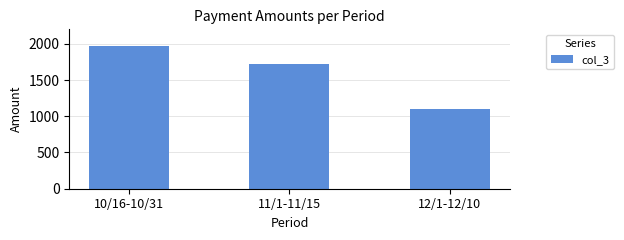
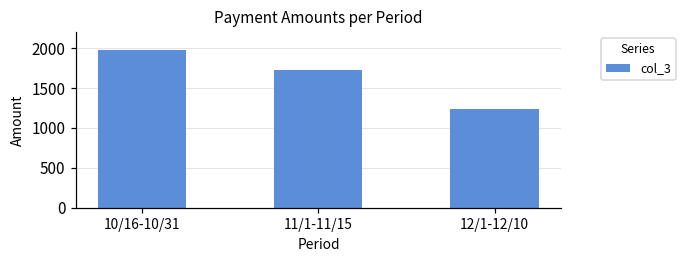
12/1-12/10: 1100 -> 1200
